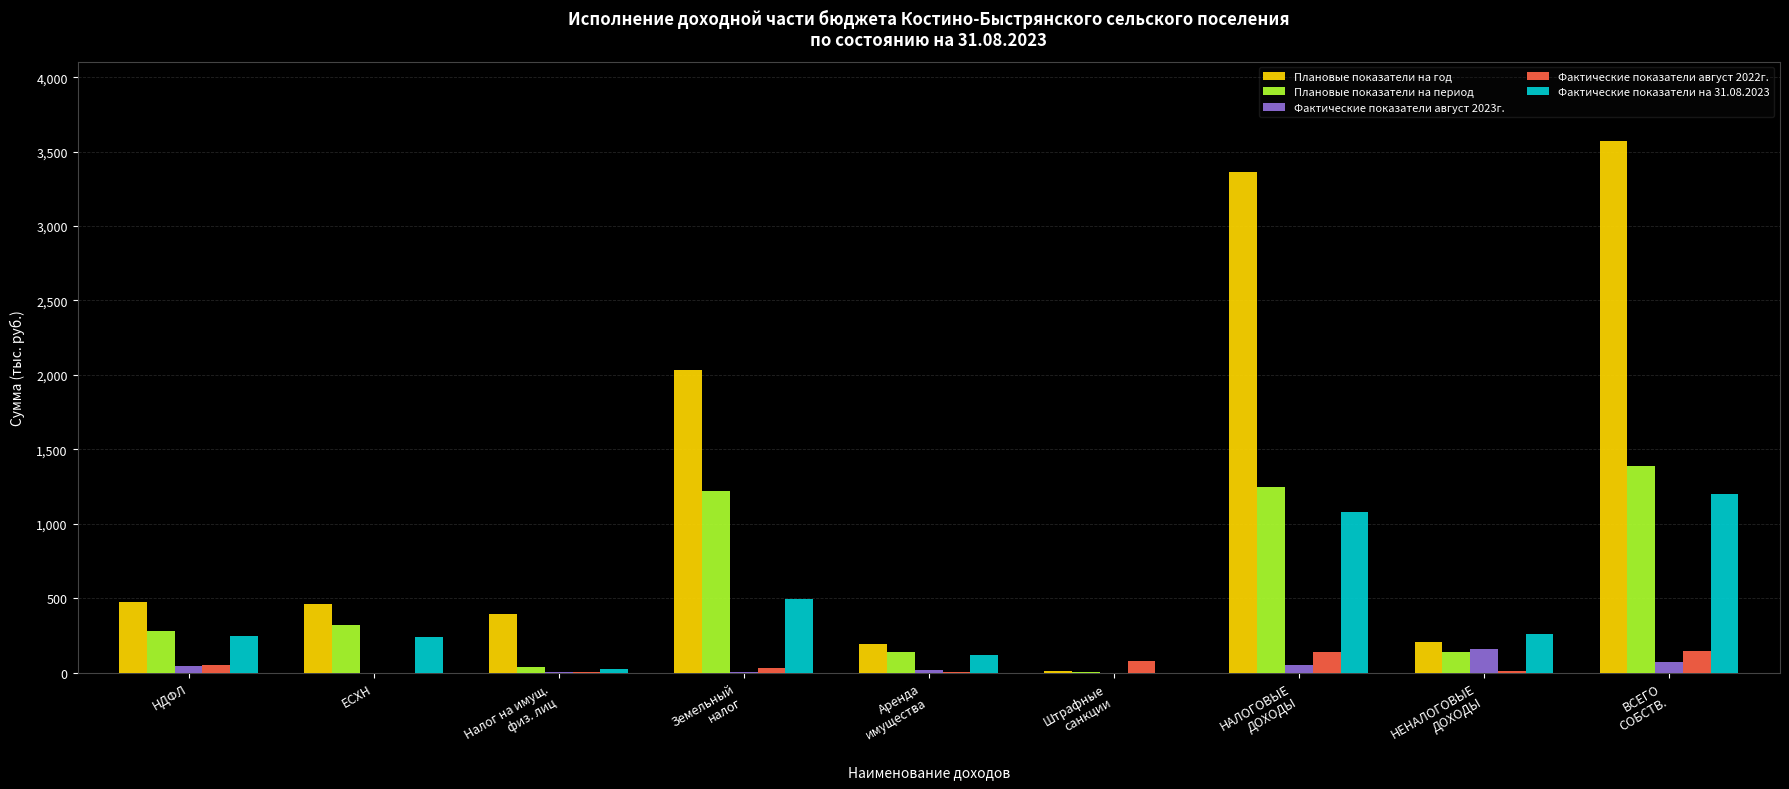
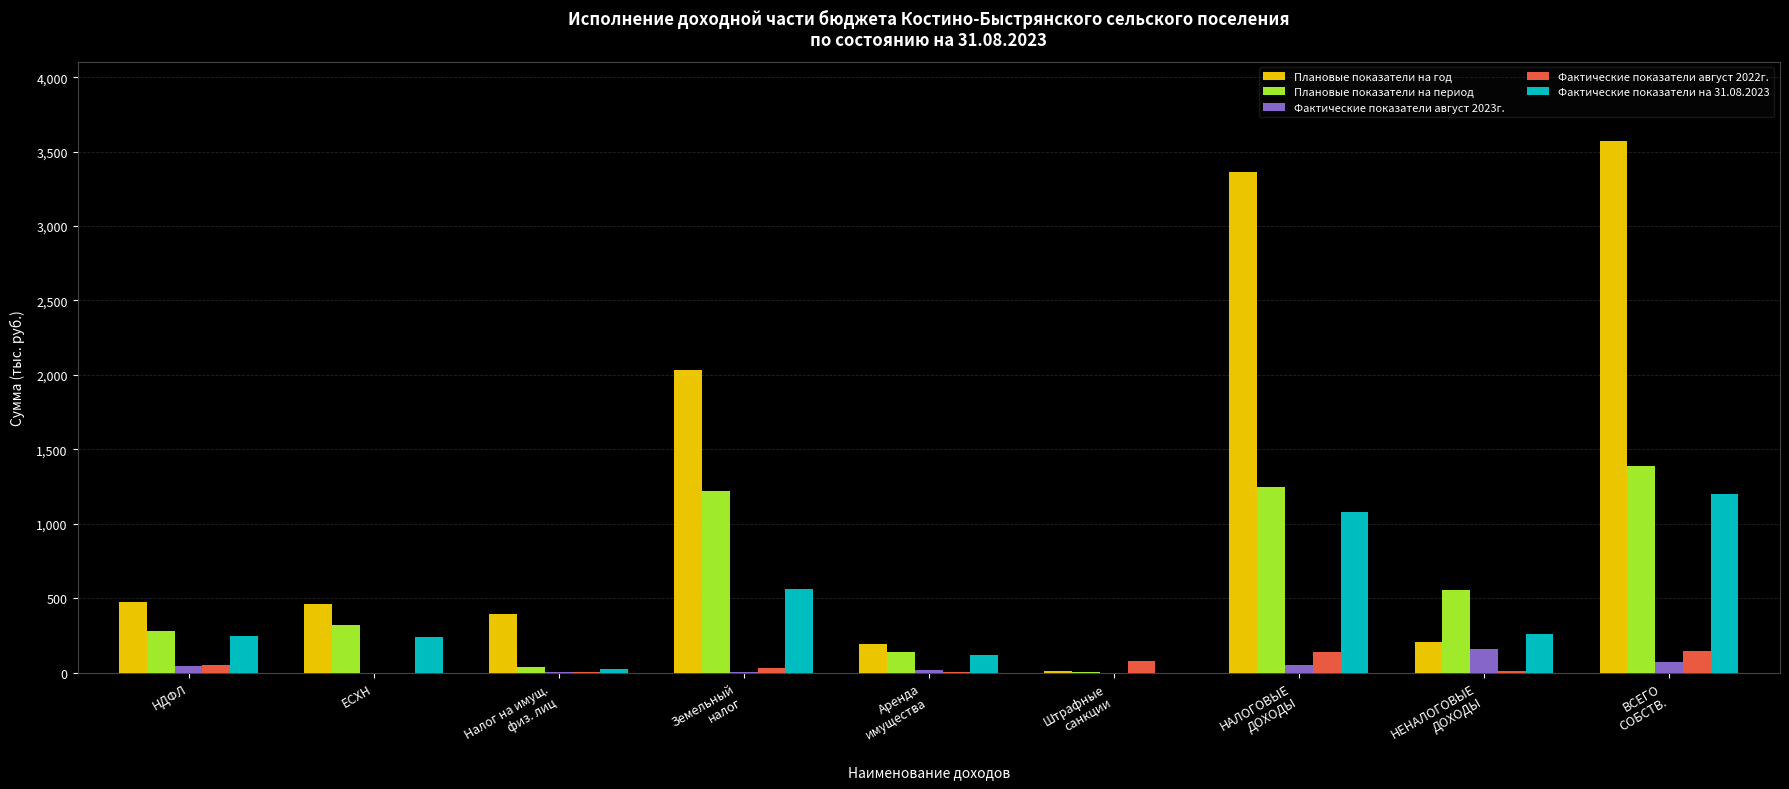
Фактические показатели на 31.08.2023, Земельный налог: 490 -> 560
Плановые показатели на период, НЕНАЛОГОВЫЕ ДОХОДЫ: 140 -> 550
